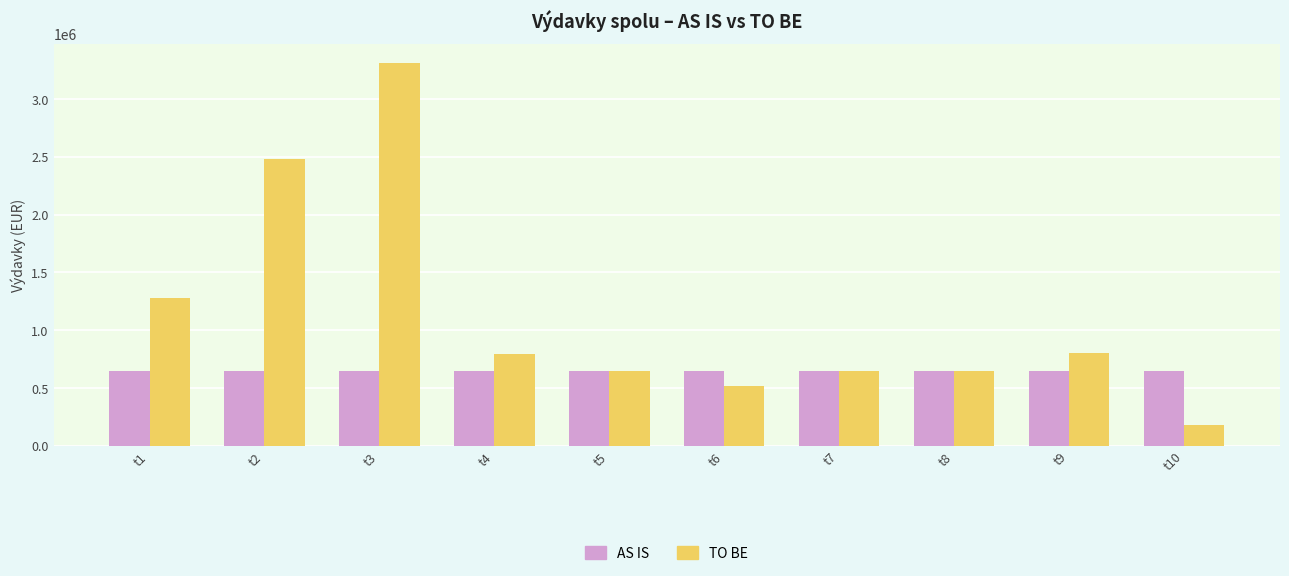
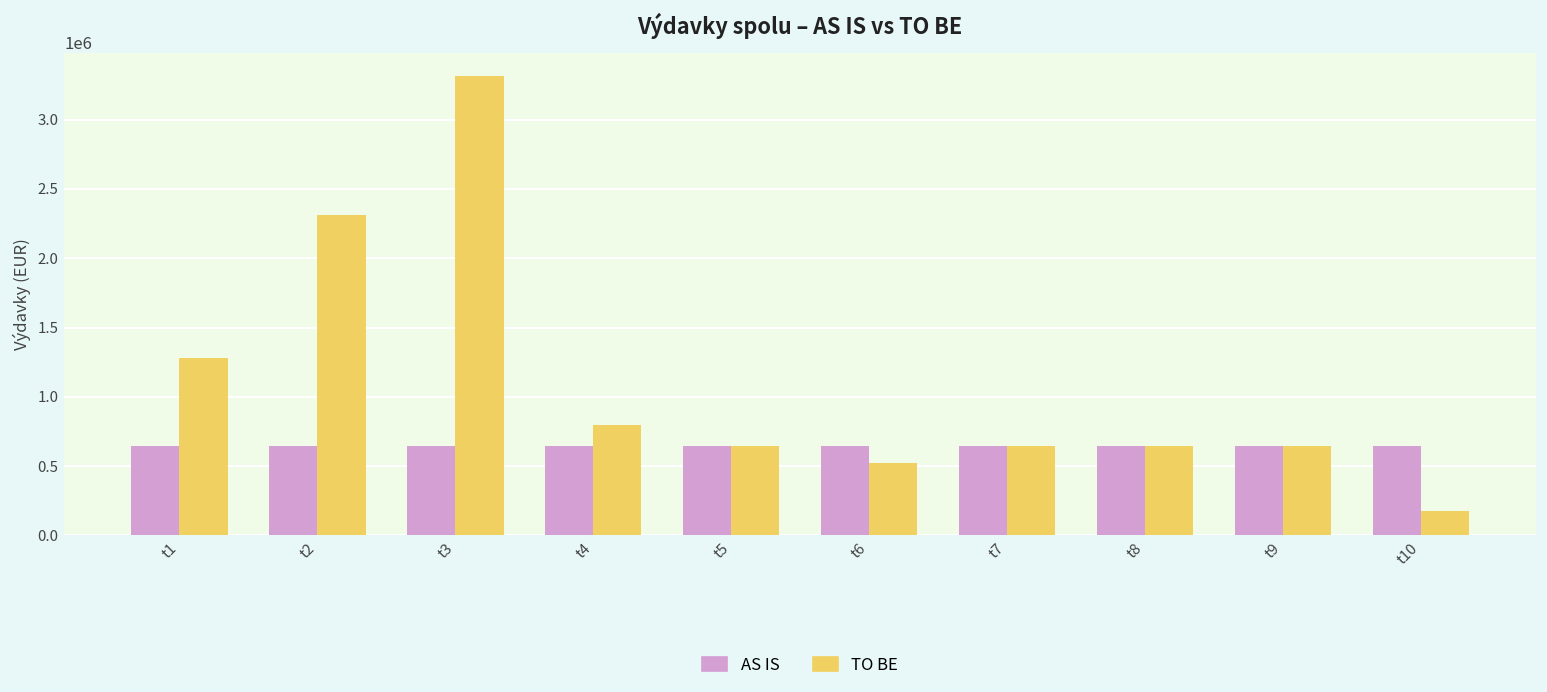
TO BE, t2: 2480000 -> 2310000
TO BE, t9: 800000 -> 650000
